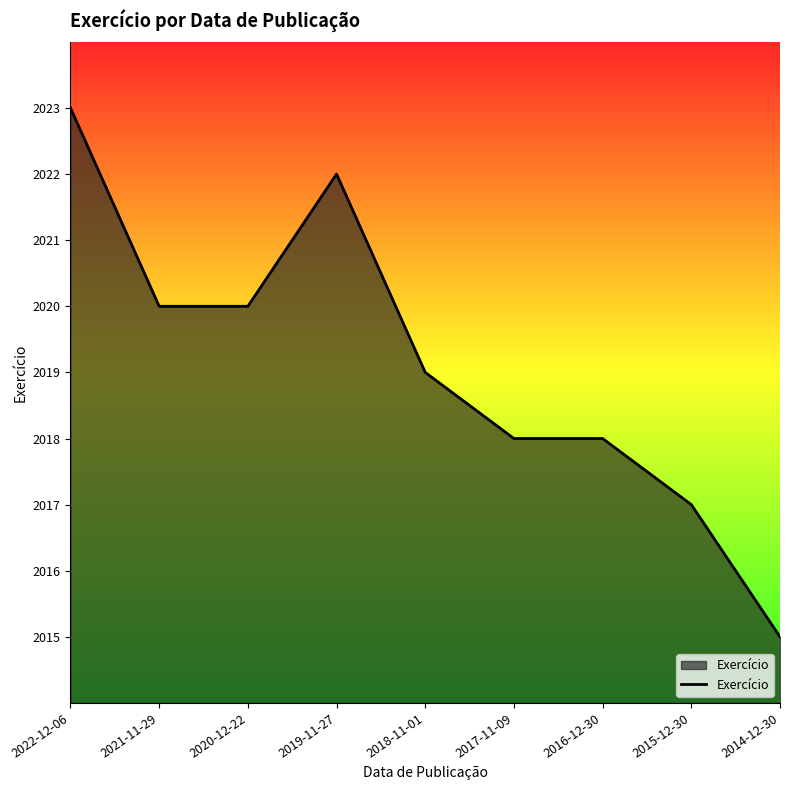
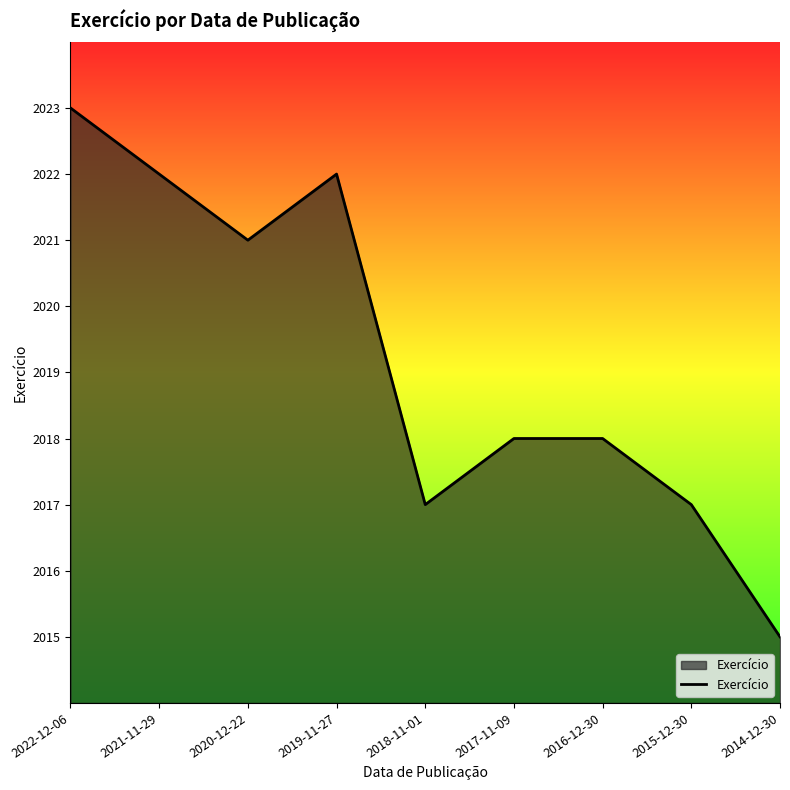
2021-11-29: 2020 -> 2022
2020-12-22: 2020 -> 2021
2018-11-01: 2019 -> 2017
